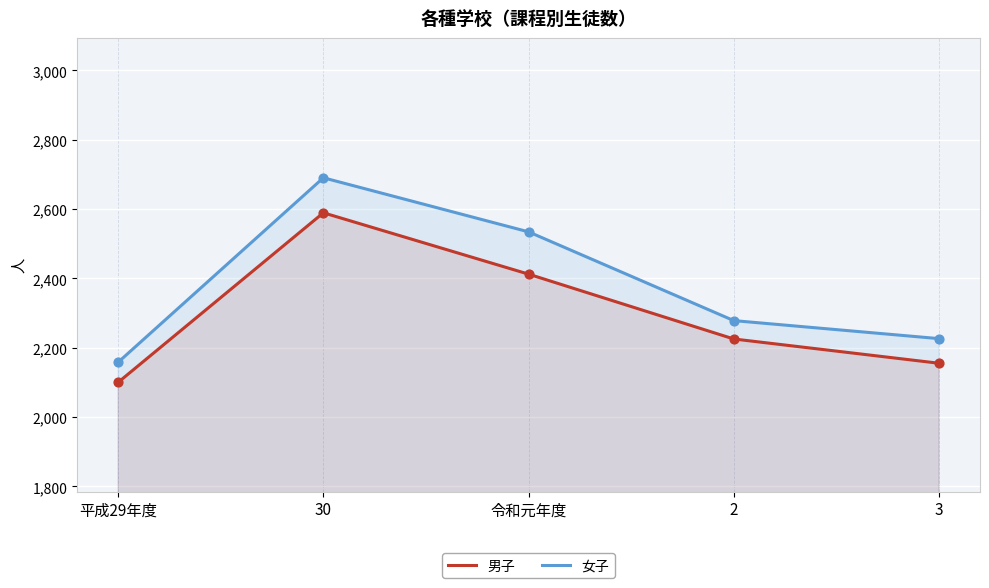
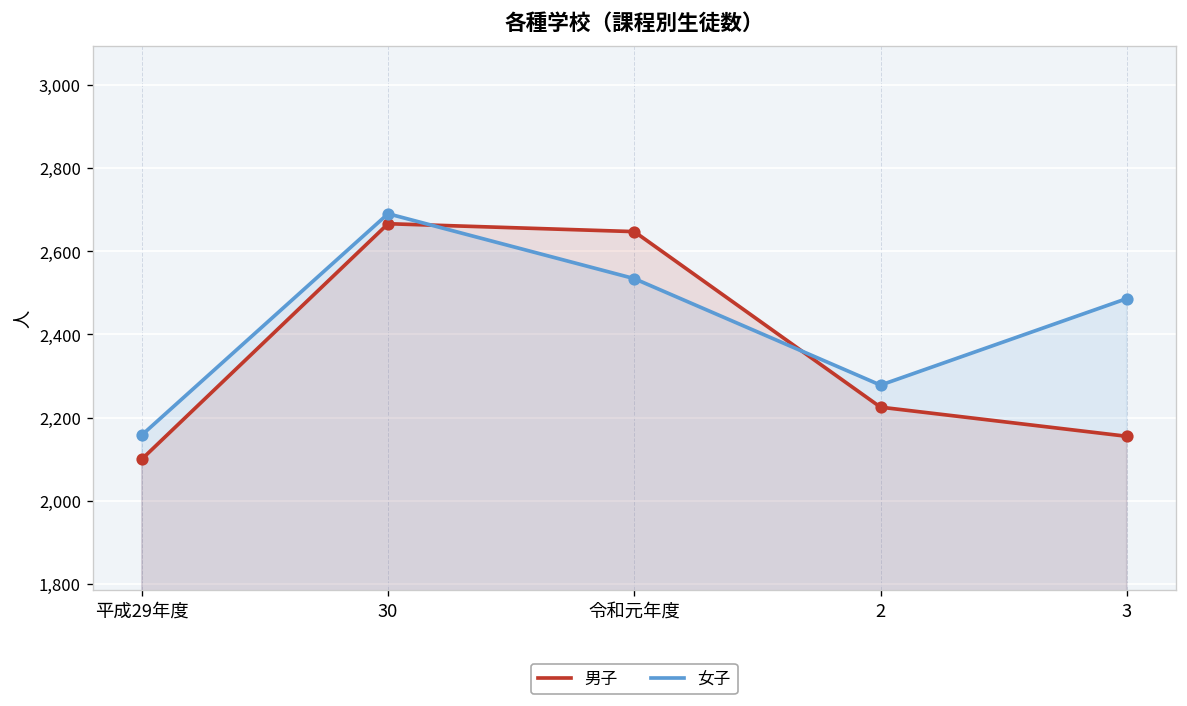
男子, 30: 2,590 -> 2,670
男子, 令和元年度: 2,410 -> 2,650
女子, 3: 2,230 -> 2,490
